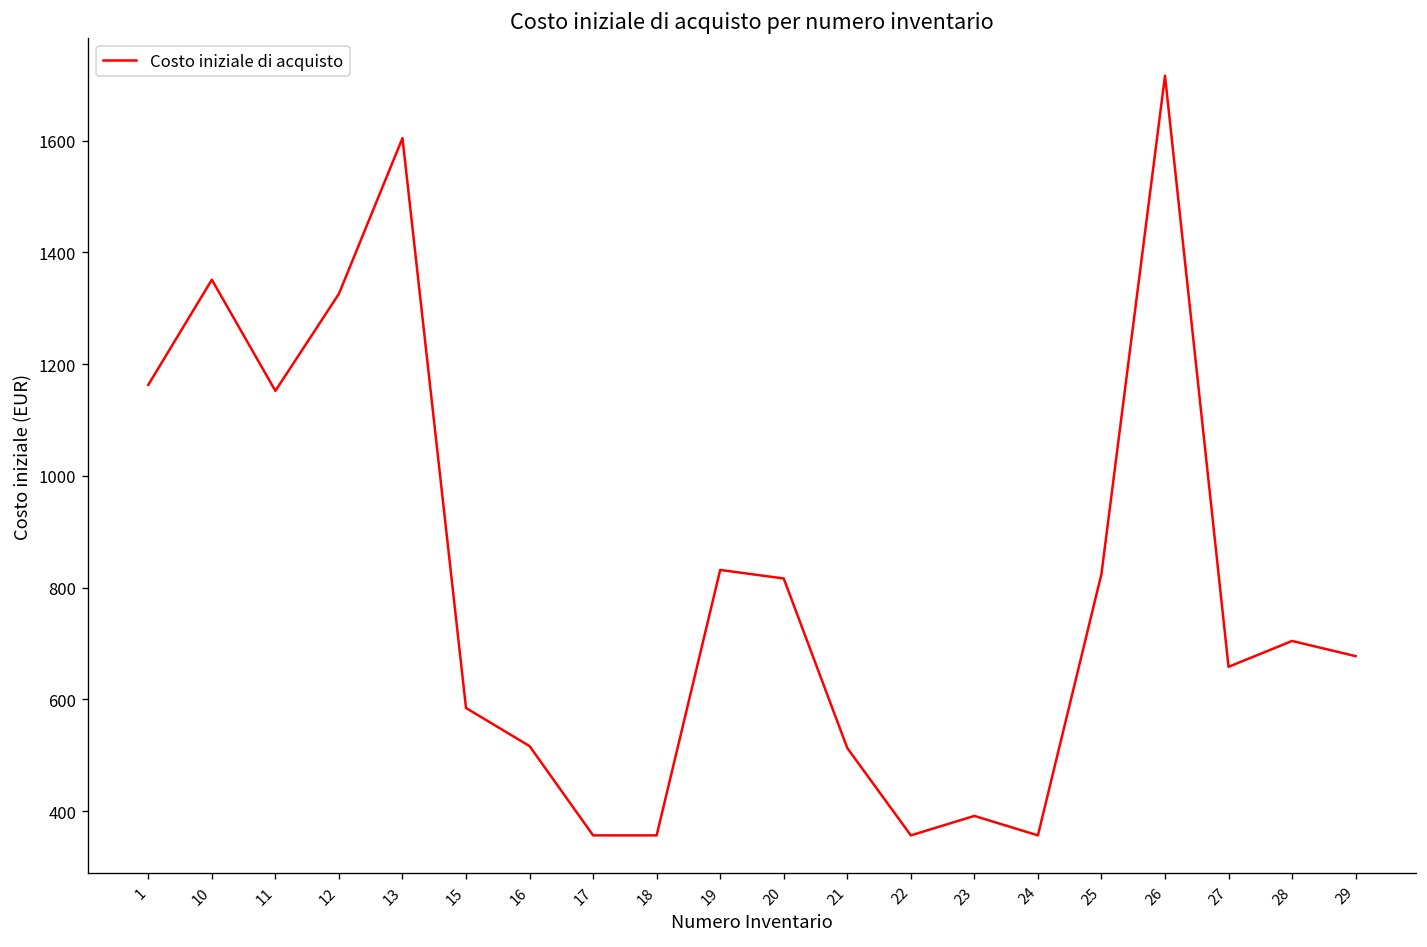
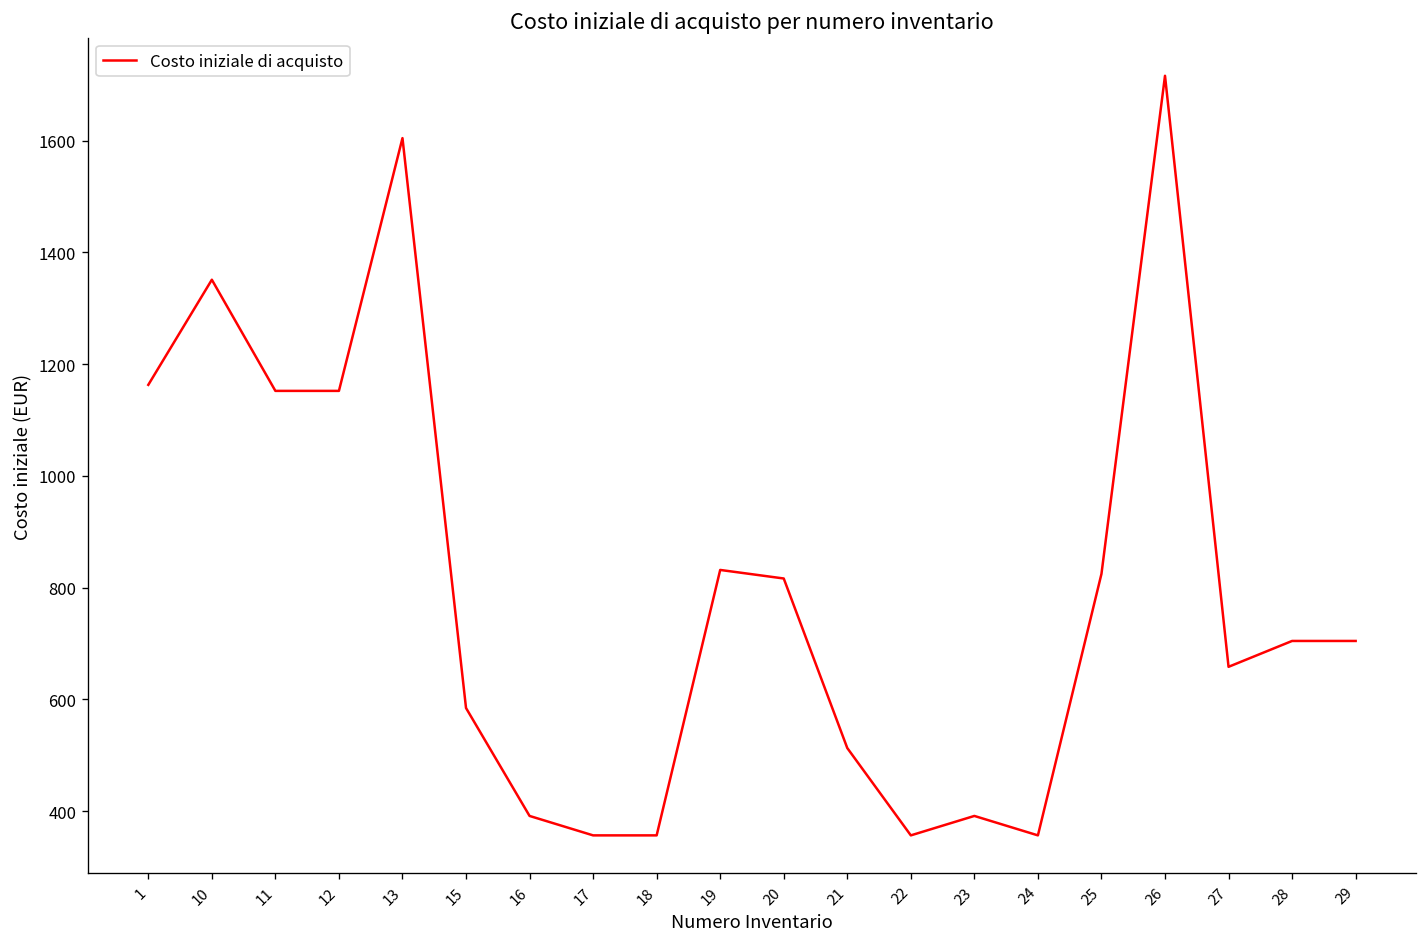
12: 1330 -> 1150
16: 520 -> 390
29: 680 -> 700
